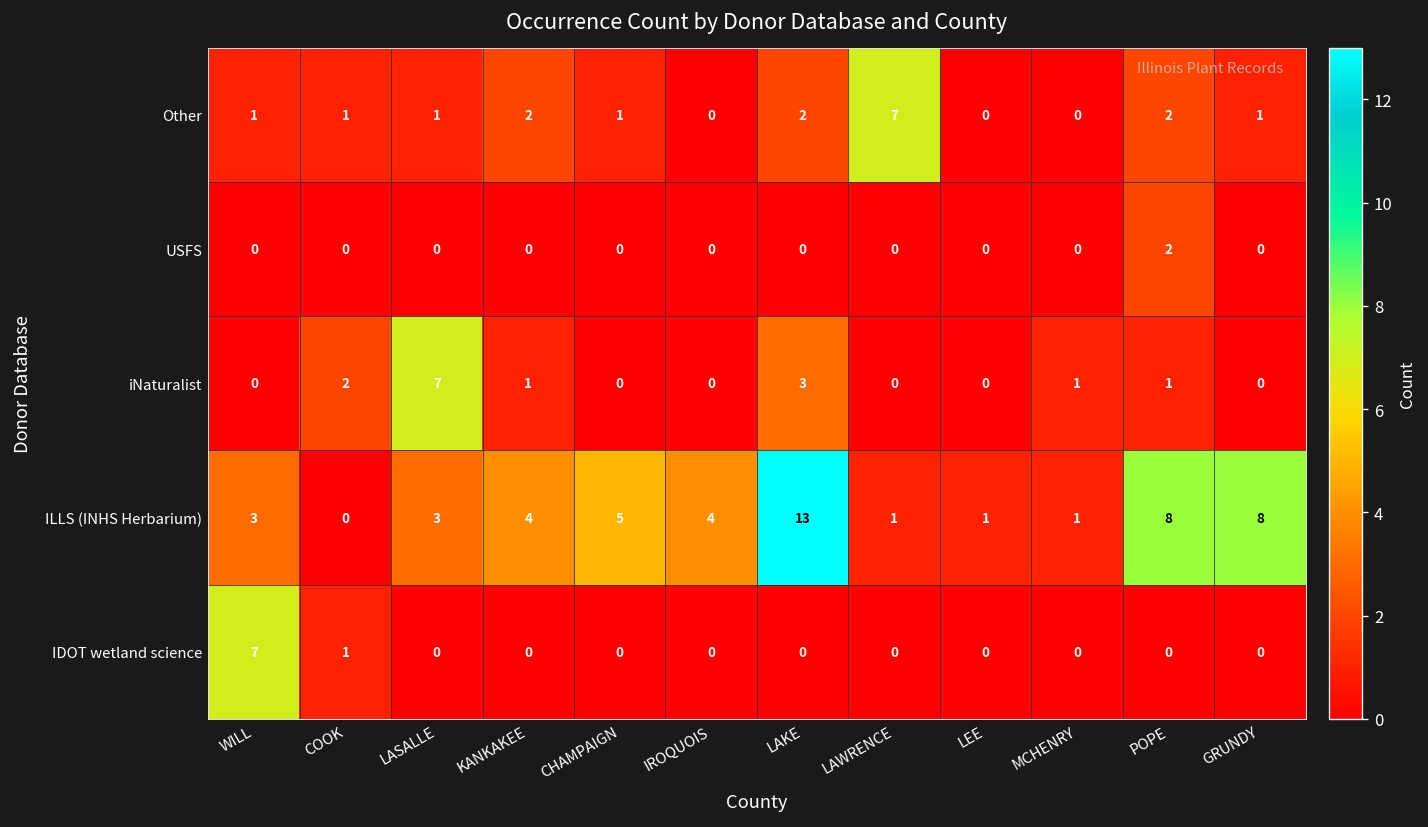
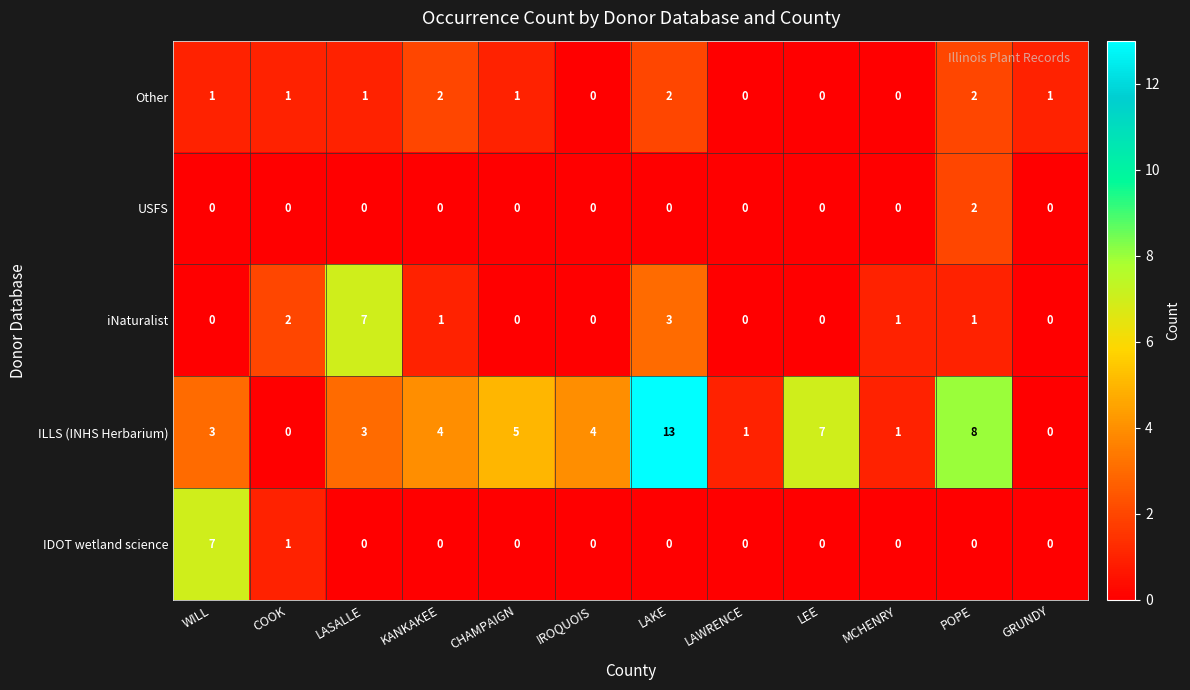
Other, LAWRENCE: 7 -> 0
ILLS (INHS Herbarium), LEE: 1 -> 7
ILLS (INHS Herbarium), GRUNDY: 8 -> 0
